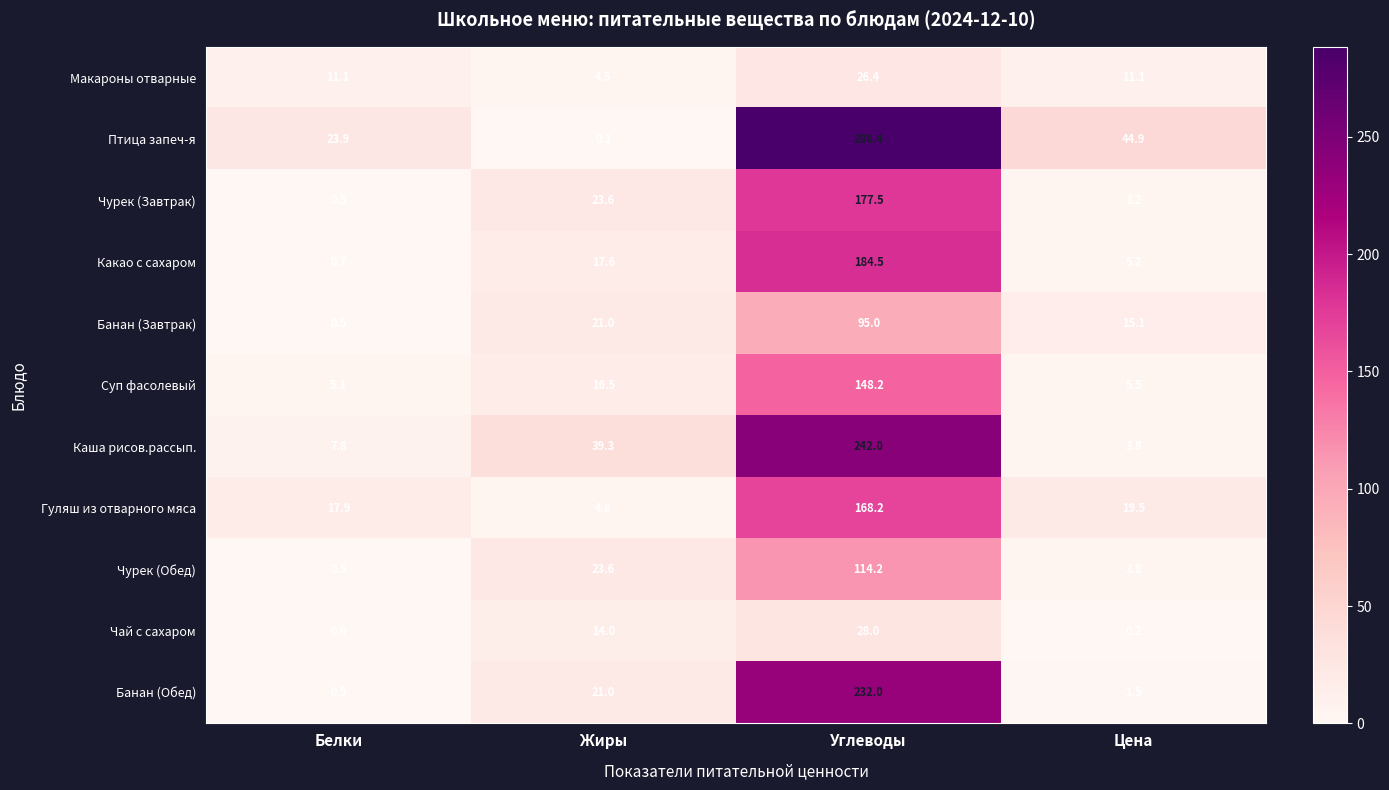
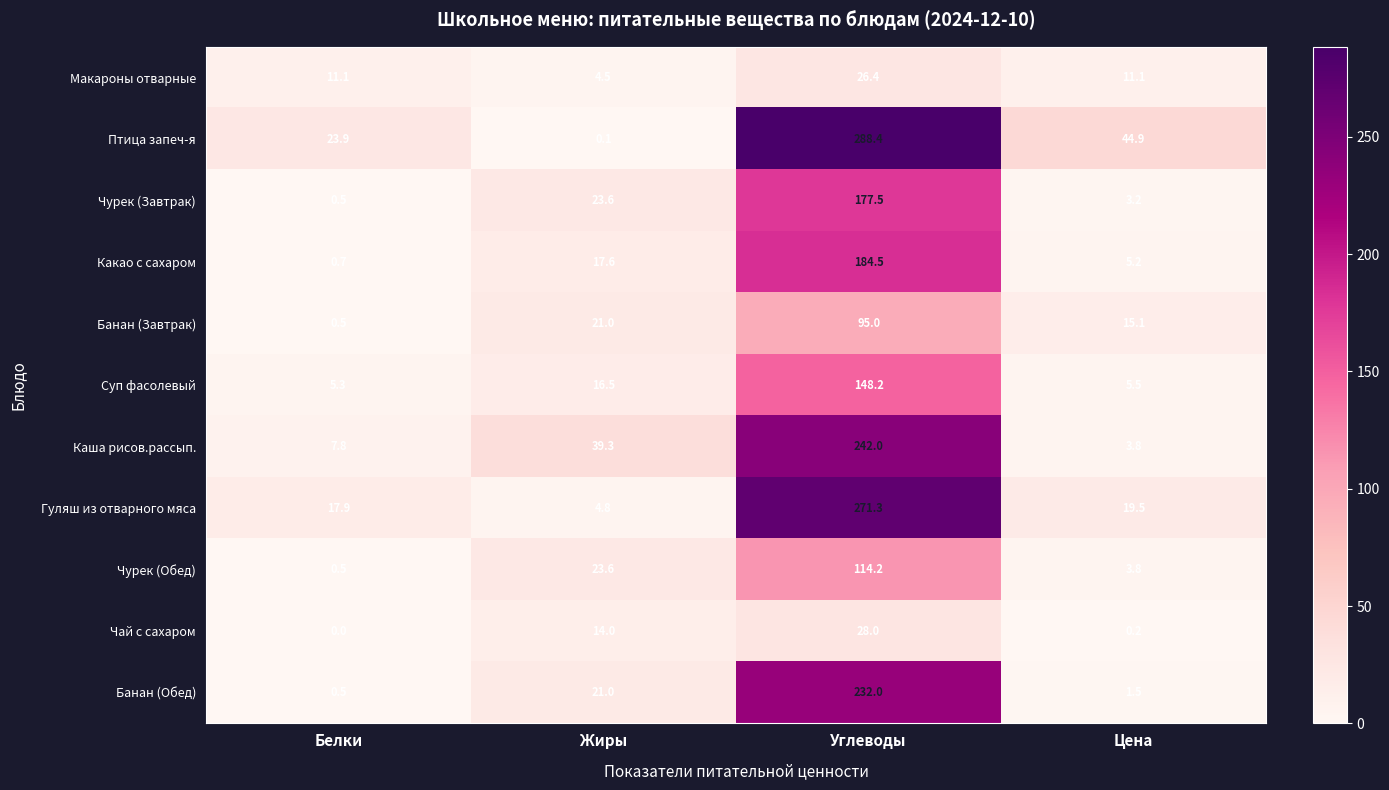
Гуляш из отварного мяса, Углеводы: 168.2 -> 271.3
